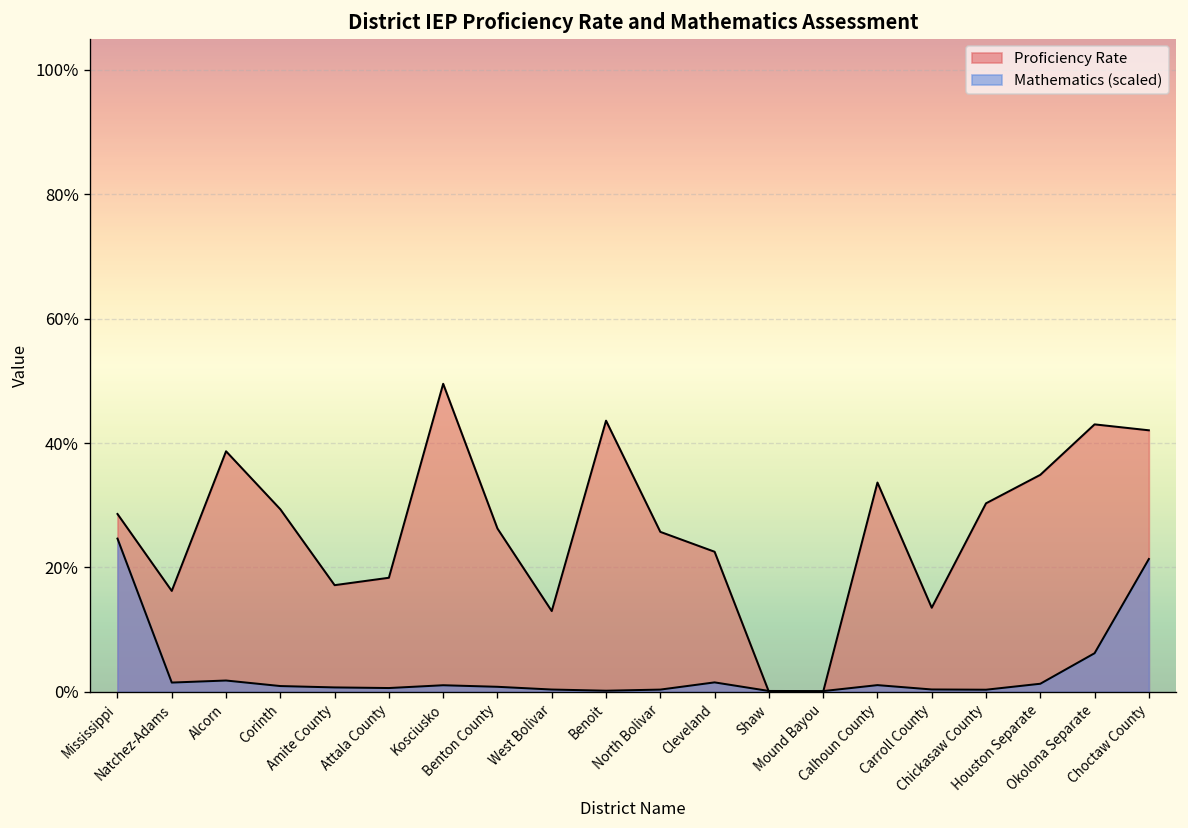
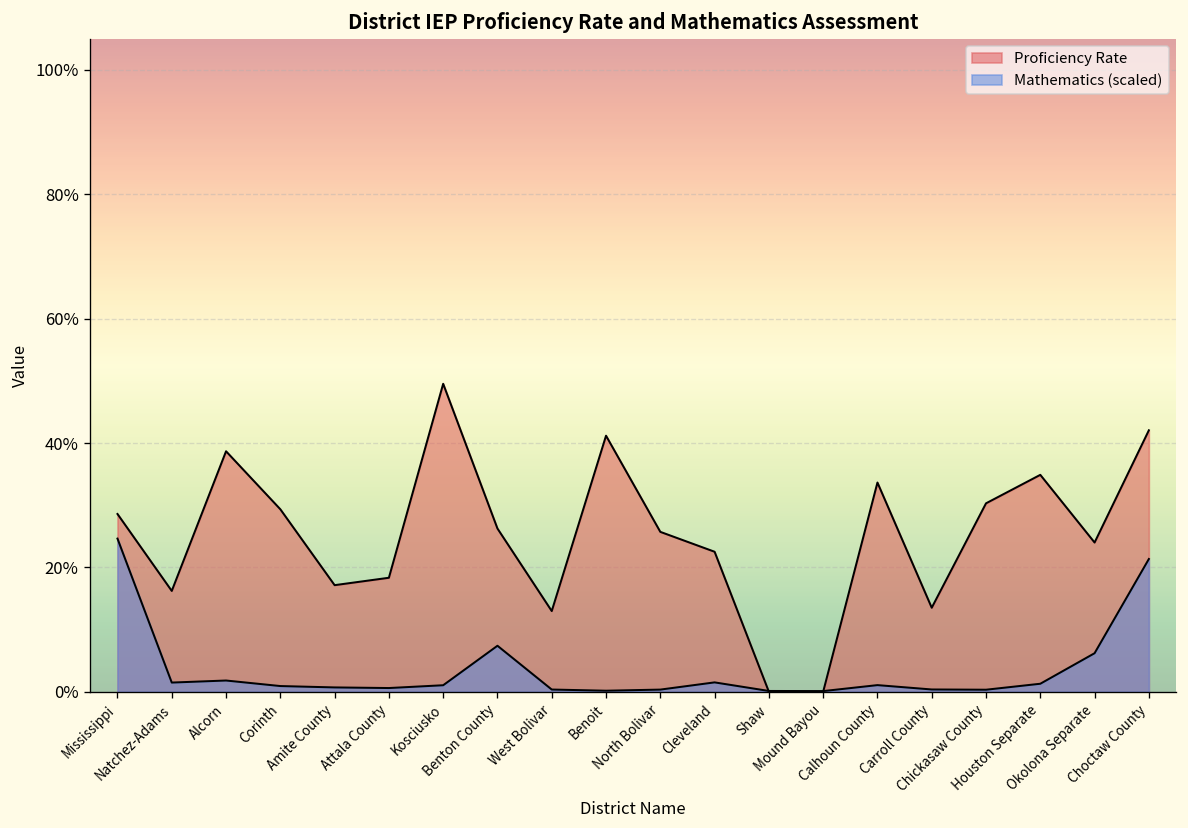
Mathematics (scaled), Benton County: 1% -> 7%
Proficiency Rate, Benoit: 44% -> 41%
Proficiency Rate, Okolona Separate: 43% -> 24%
